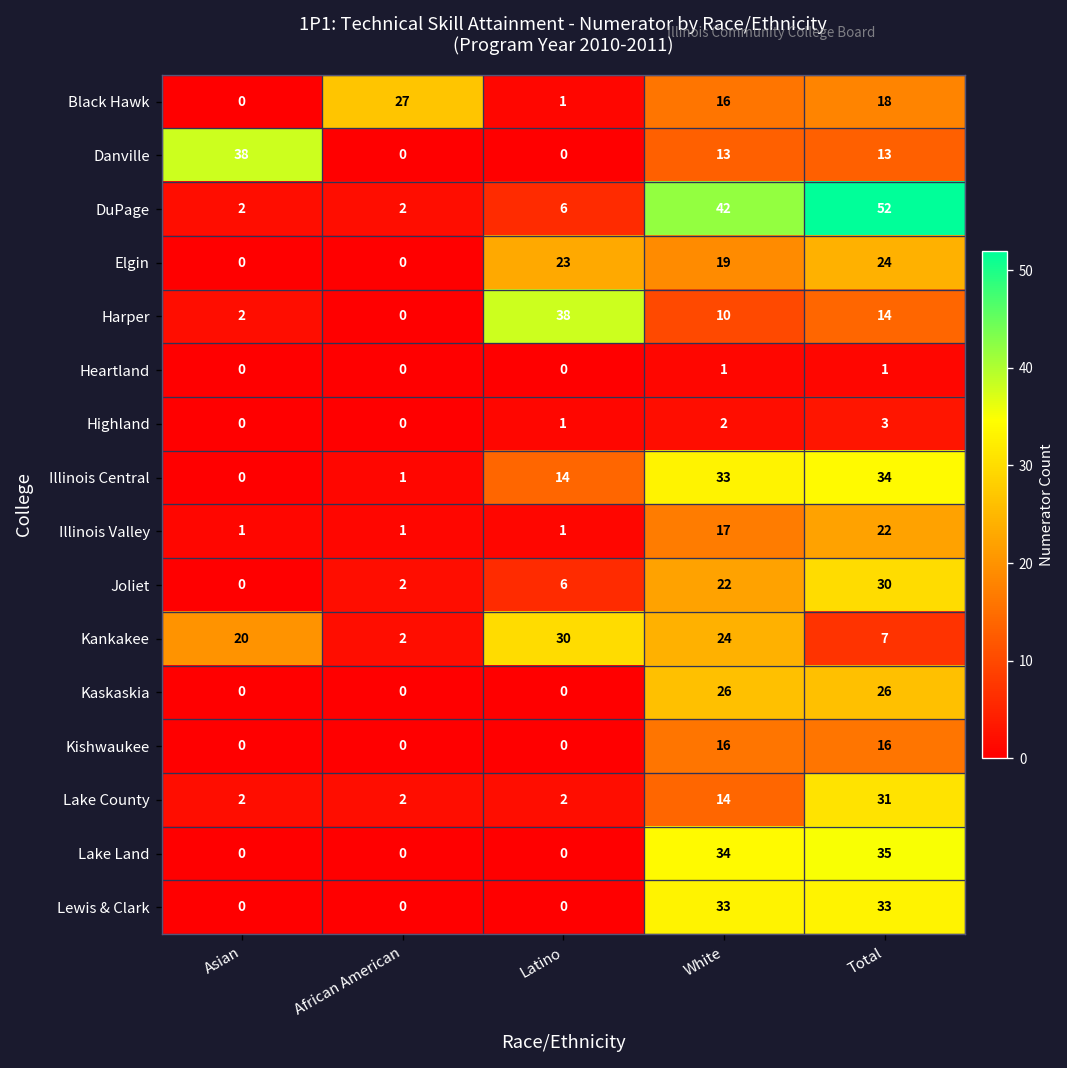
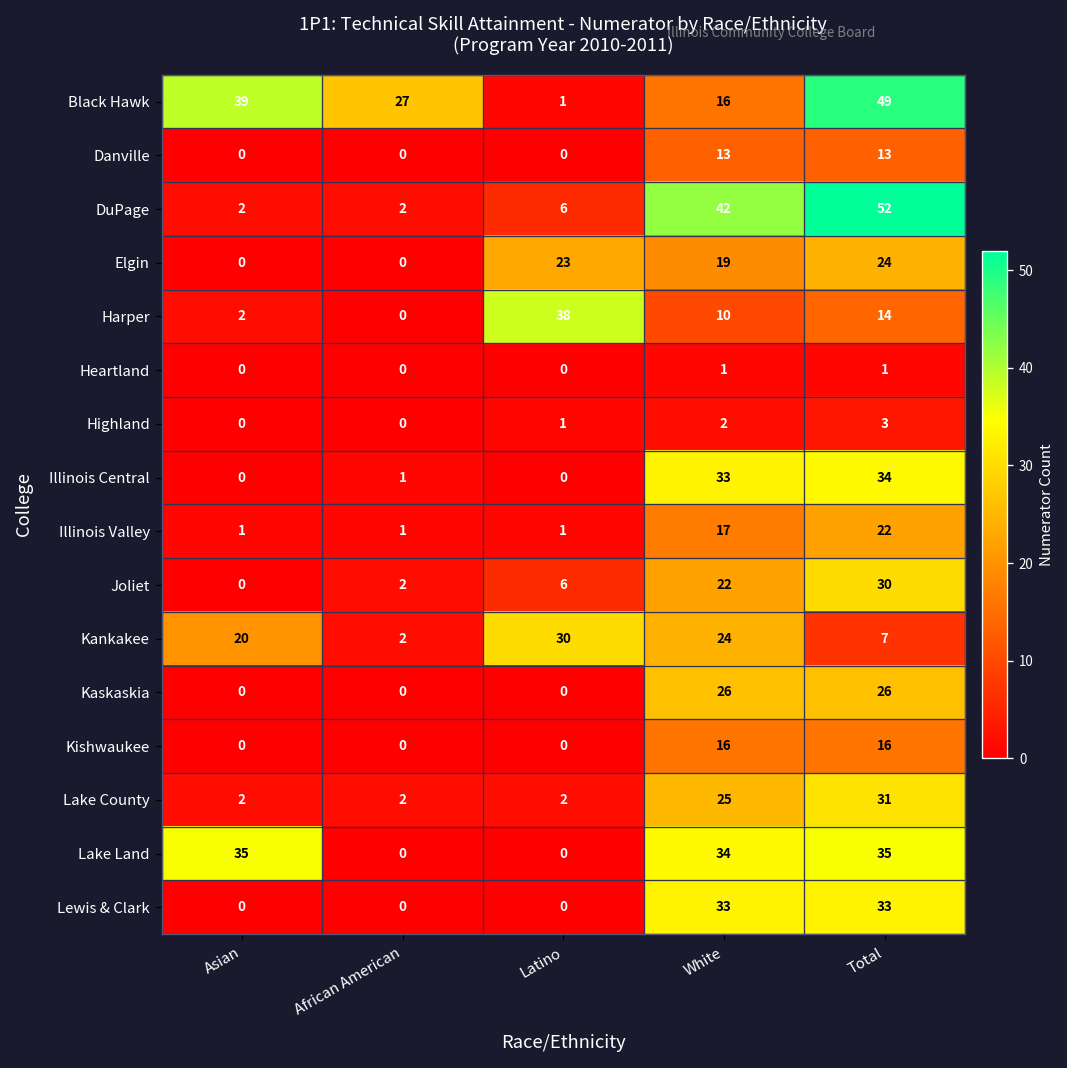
Black Hawk, Asian: 0 -> 39
Black Hawk, Total: 18 -> 49
Danville, Asian: 38 -> 0
Illinois Central, Latino: 14 -> 0
Lake County, White: 14 -> 25
Lake Land, Asian: 0 -> 35
